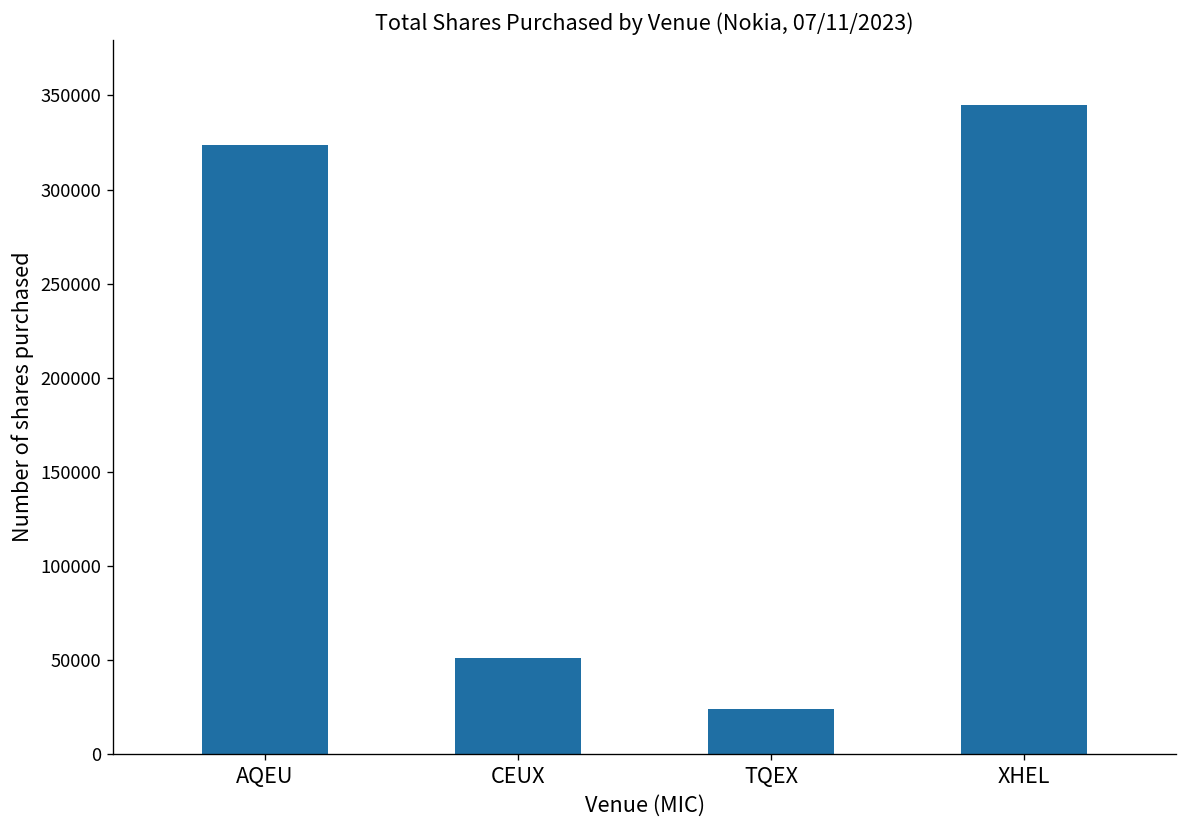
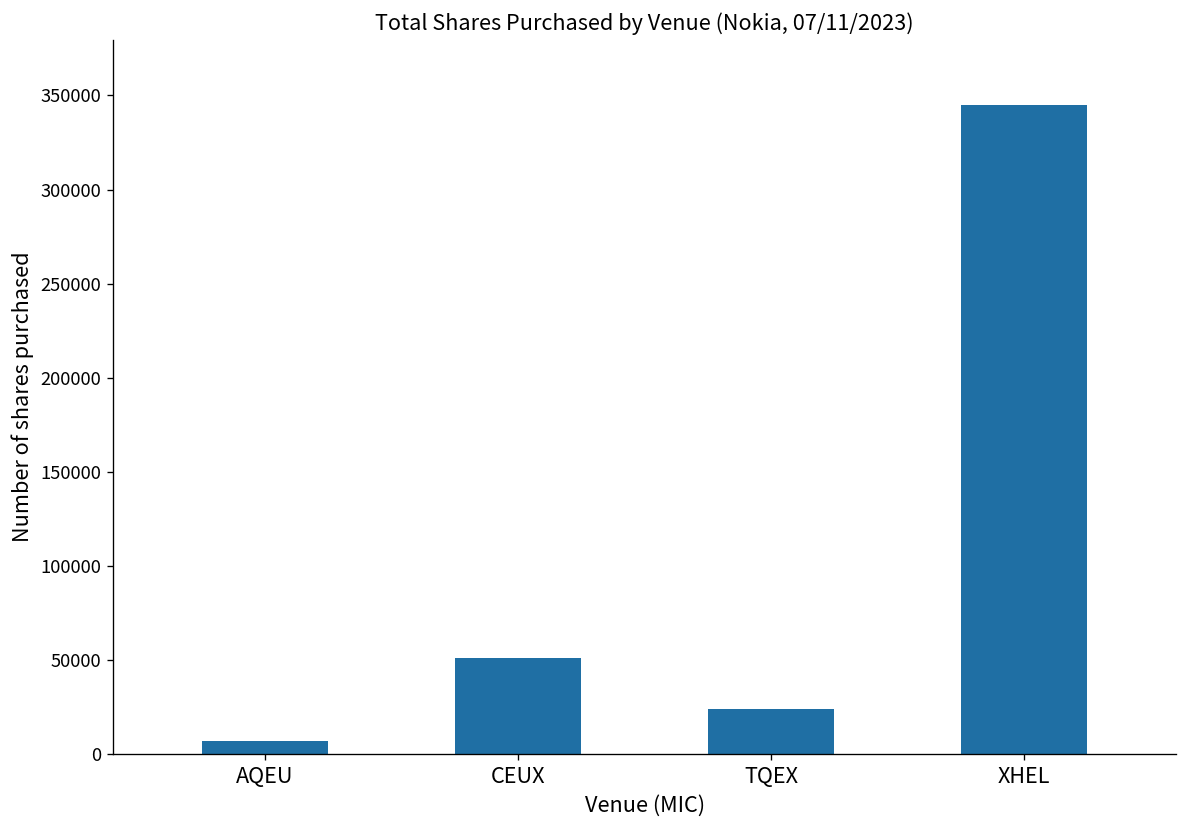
AQEU: 324000 -> 7000
